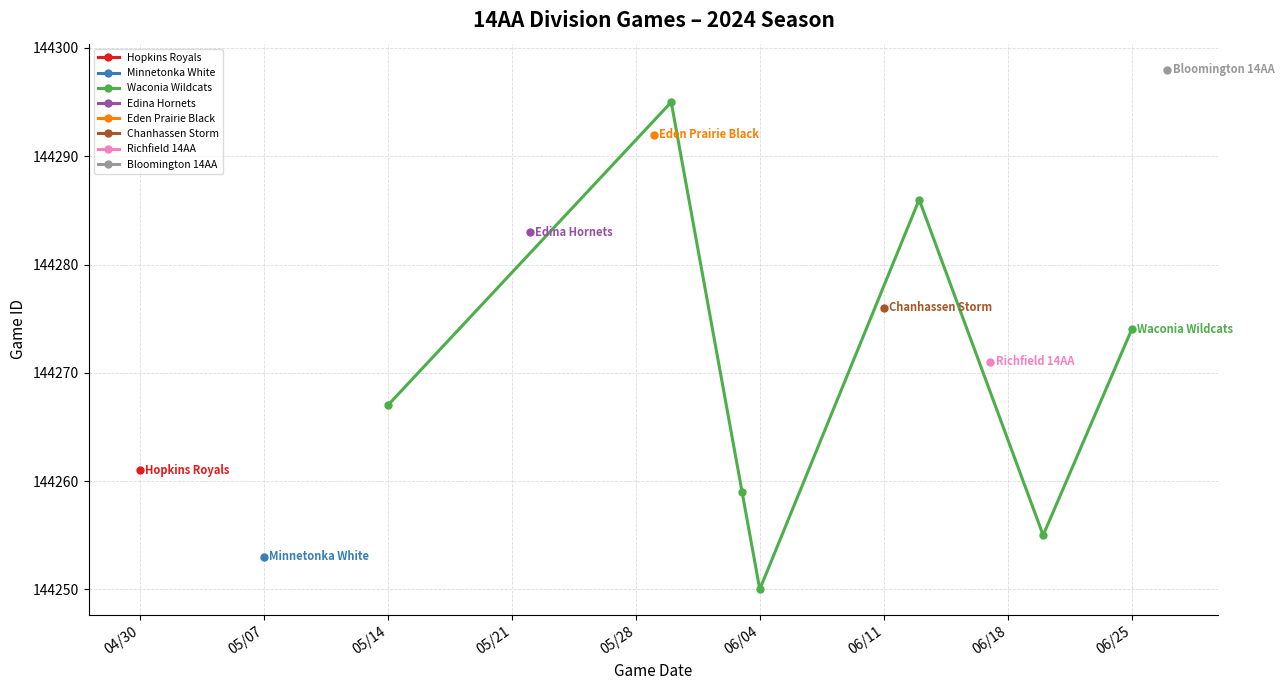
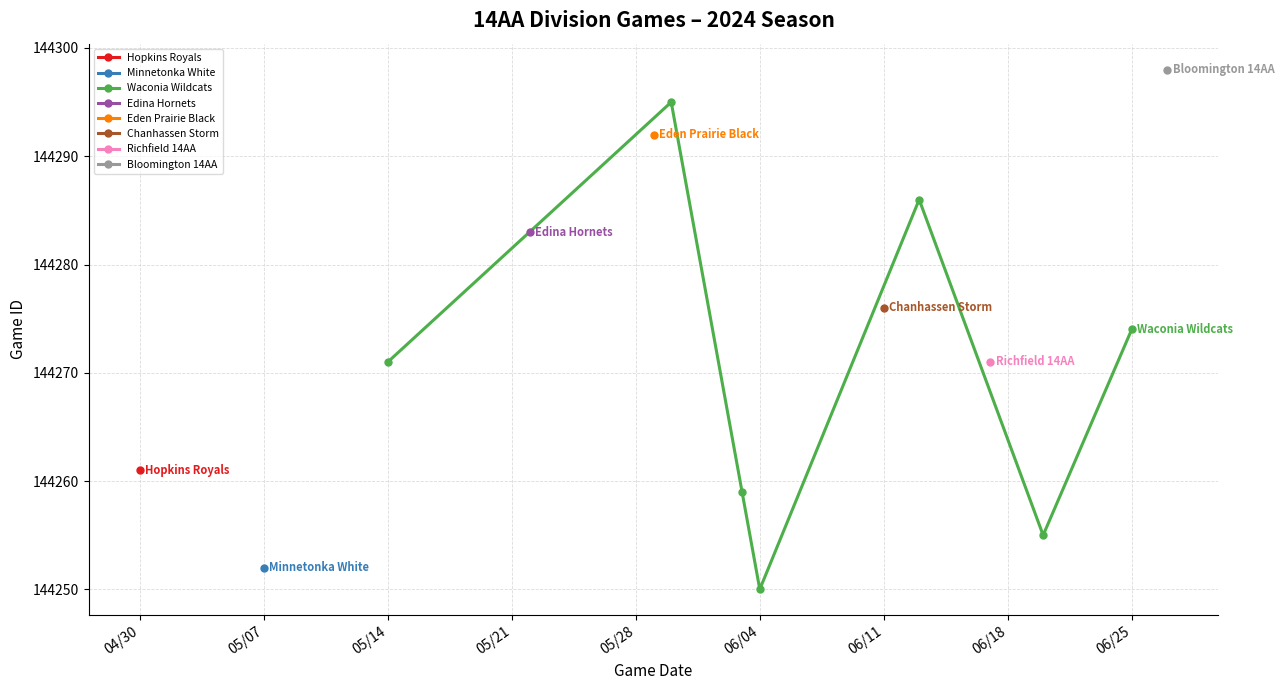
Minnetonka White, 05/07: 144253 -> 144252
Waconia Wildcats, 05/14: 144267 -> 144271
